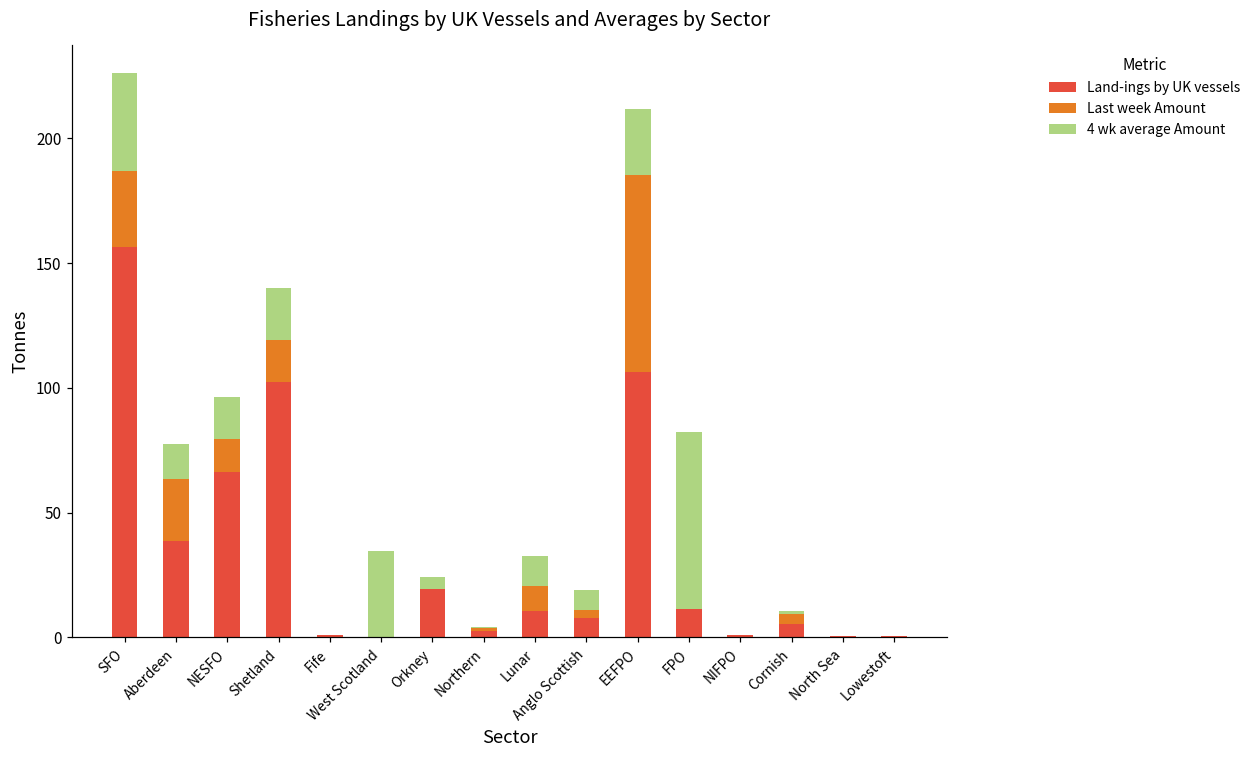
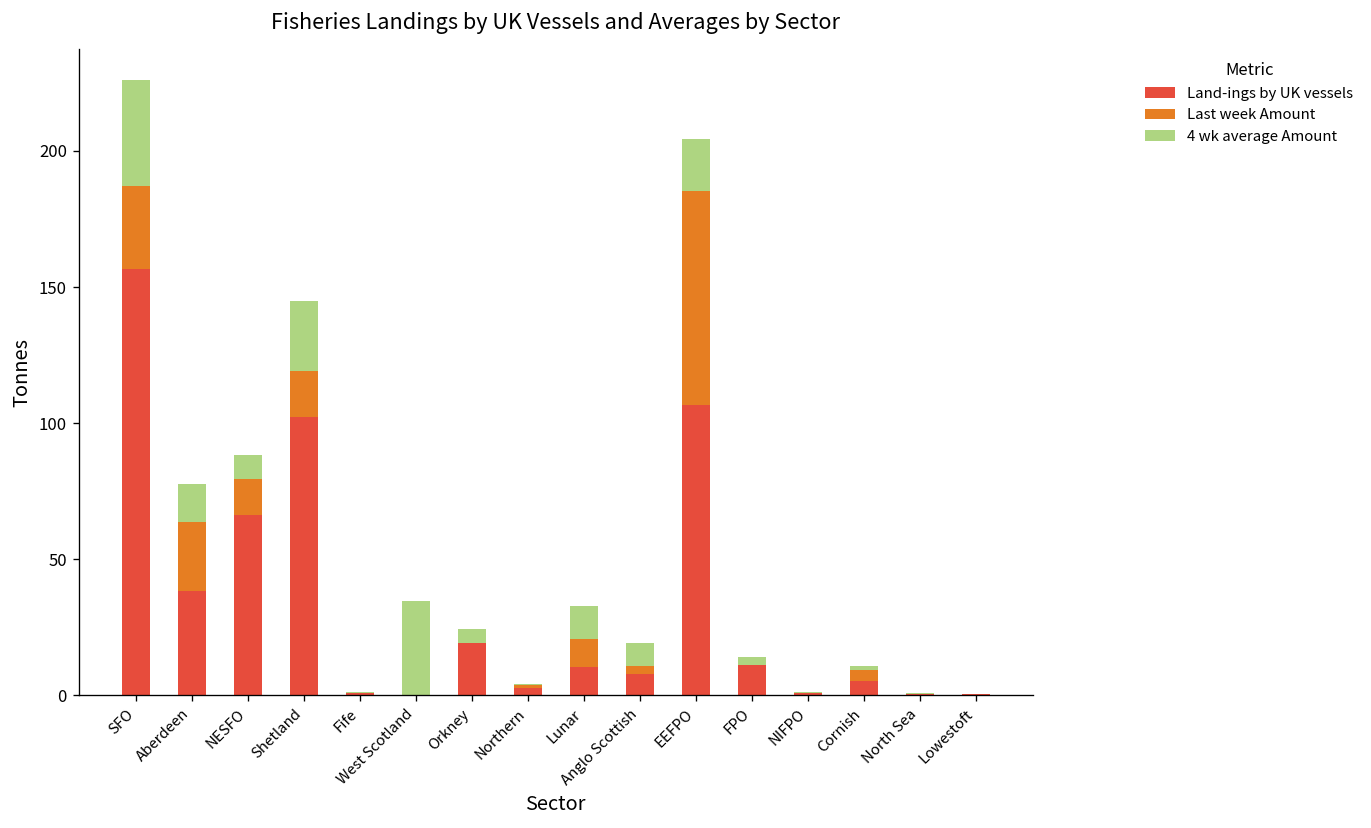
4 wk average Amount, NESFO: 17 -> 9
4 wk average Amount, Shetland: 21 -> 26
4 wk average Amount, EEFPO: 27 -> 19
4 wk average Amount, FPO: 71 -> 3
